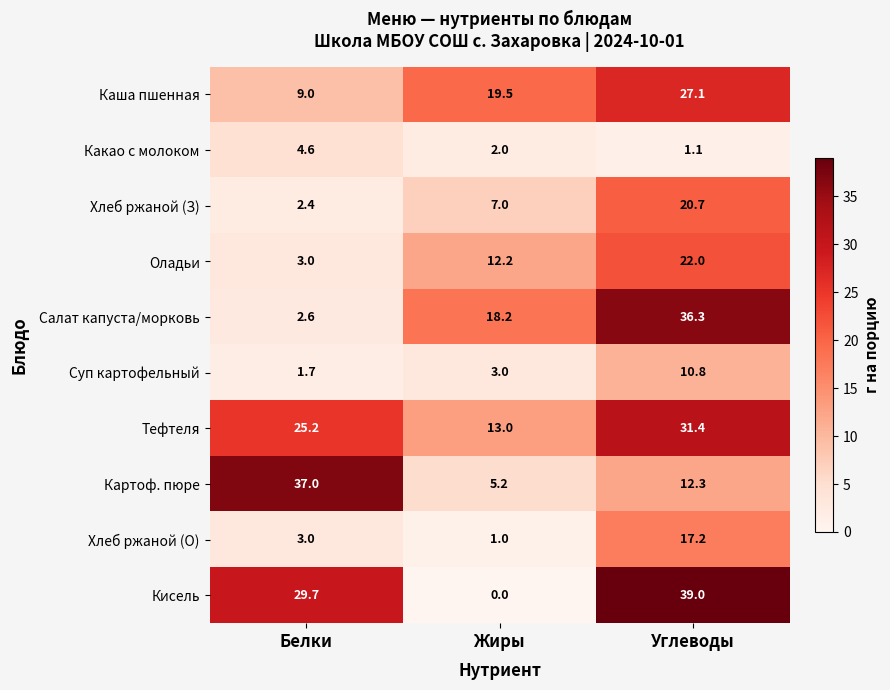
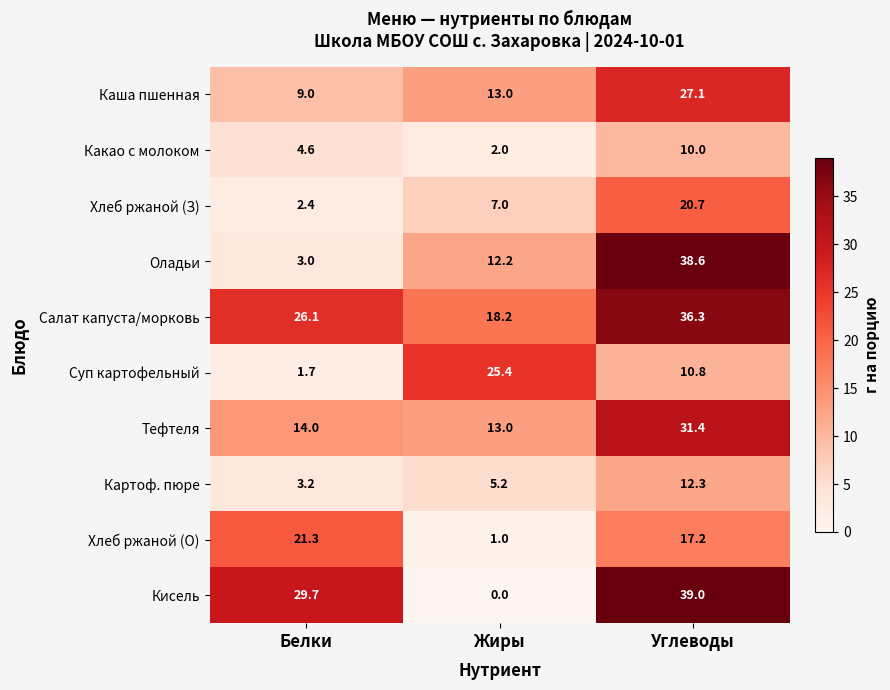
Каша пшенная, Жиры: 19.5 -> 13.0
Какао с молоком, Углеводы: 1.1 -> 10.0
Оладьи, Углеводы: 22.0 -> 38.6
Салат капуста/морковь, Белки: 2.6 -> 26.1
Суп картофельный, Жиры: 3.0 -> 25.4
Тефтеля, Белки: 25.2 -> 14.0
Картоф. пюре, Белки: 37.0 -> 3.2
Хлеб ржаной (О), Белки: 3.0 -> 21.3
